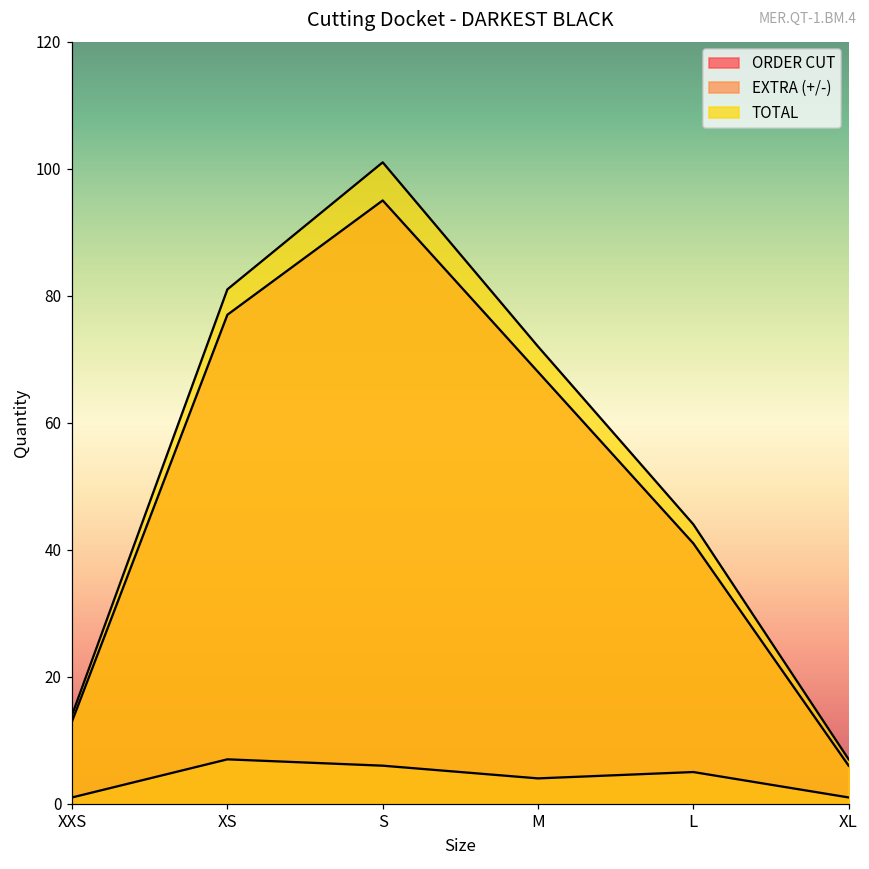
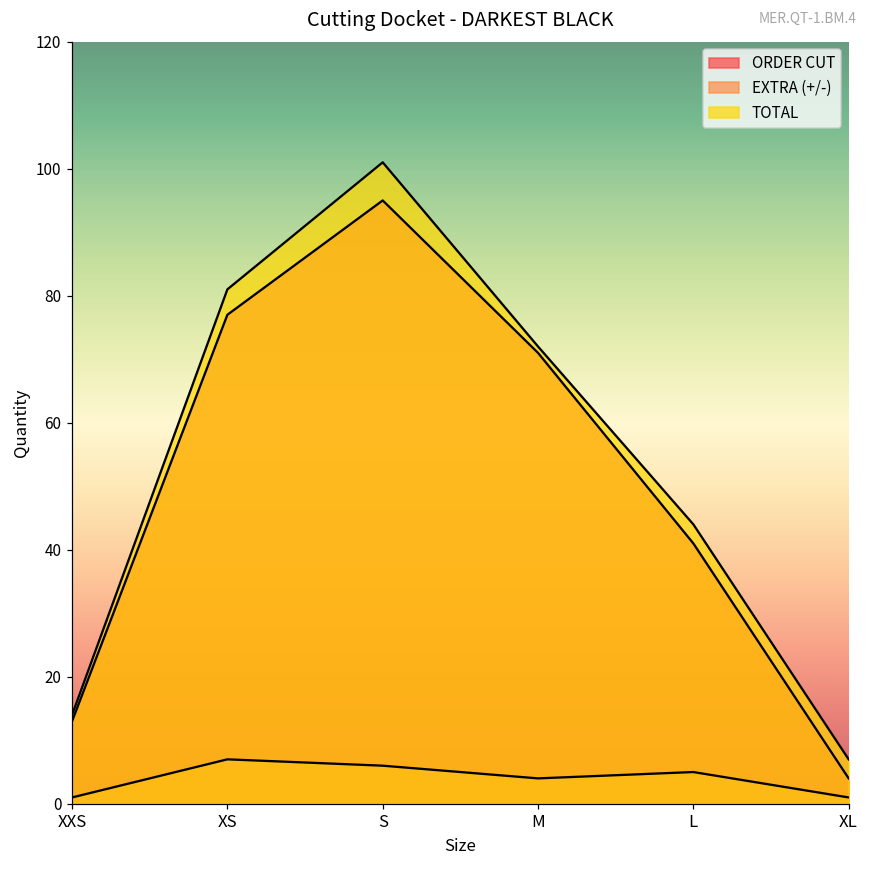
ORDER CUT, M: 68 -> 71
ORDER CUT, XL: 6 -> 4
